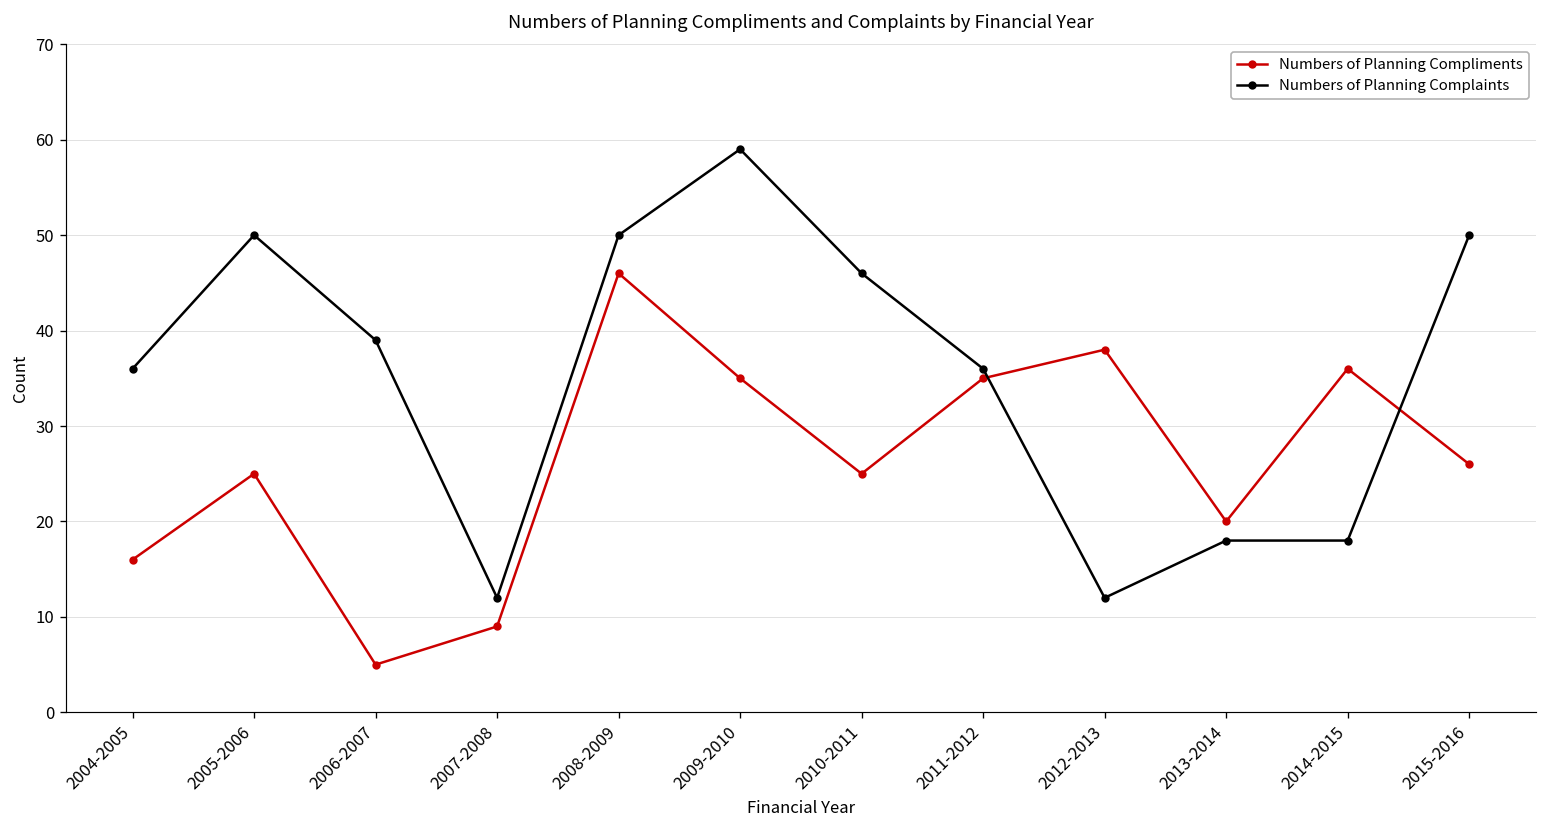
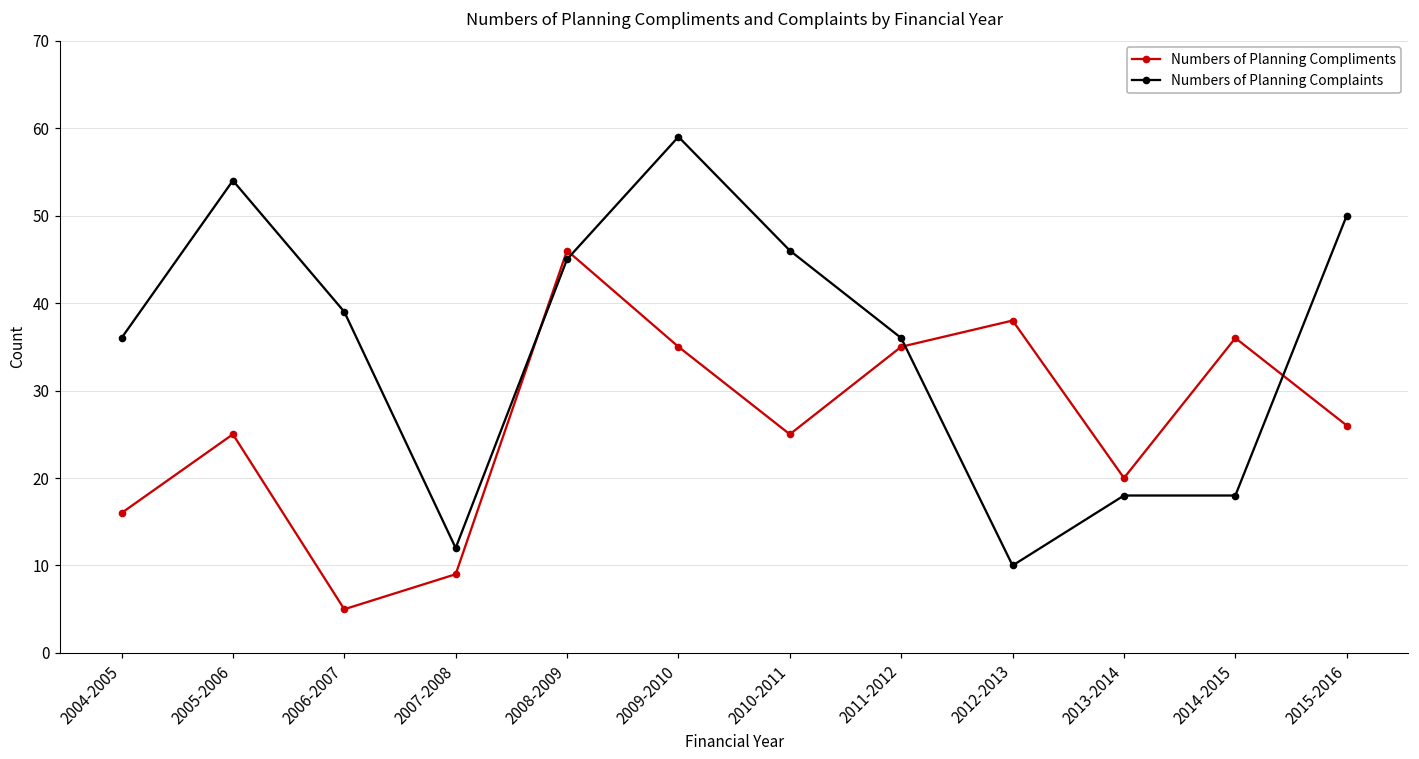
Numbers of Planning Complaints, 2005-2006: 50 -> 54
Numbers of Planning Complaints, 2008-2009: 50 -> 45
Numbers of Planning Complaints, 2012-2013: 12 -> 10
